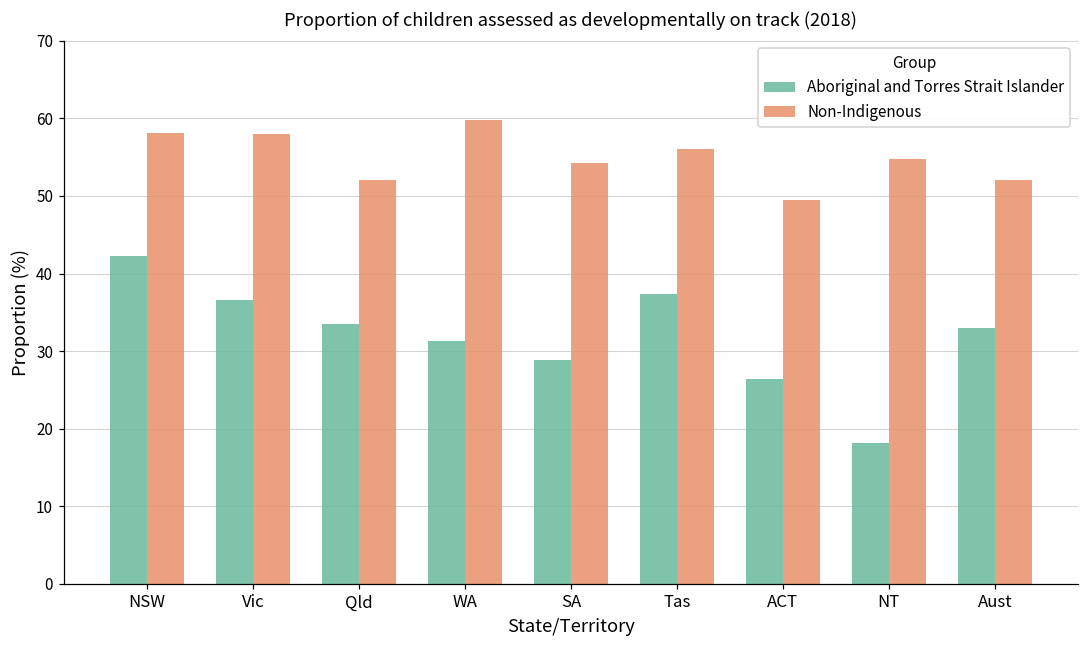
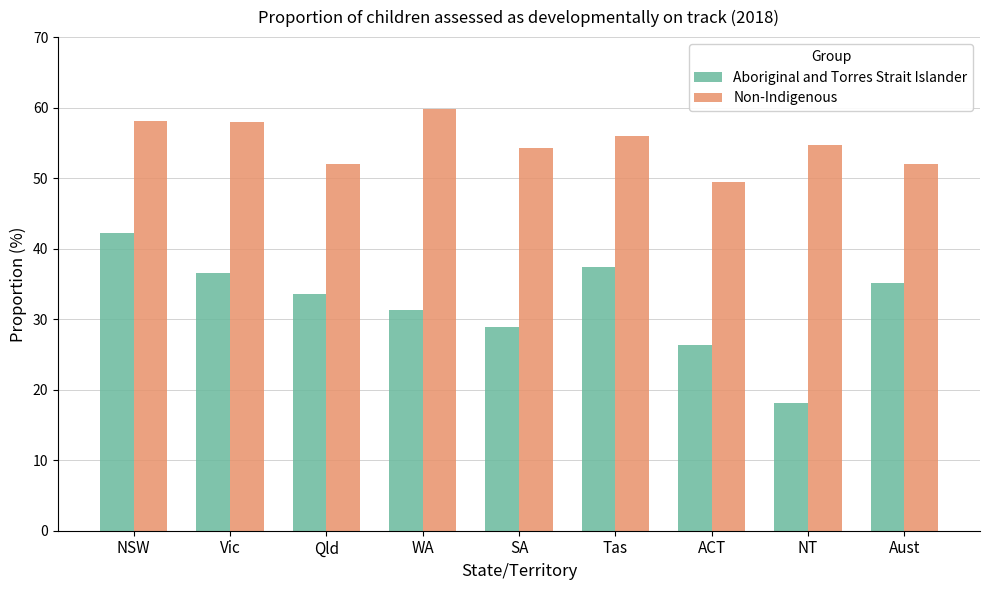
Aboriginal and Torres Strait Islander, Aust: 33 -> 35
